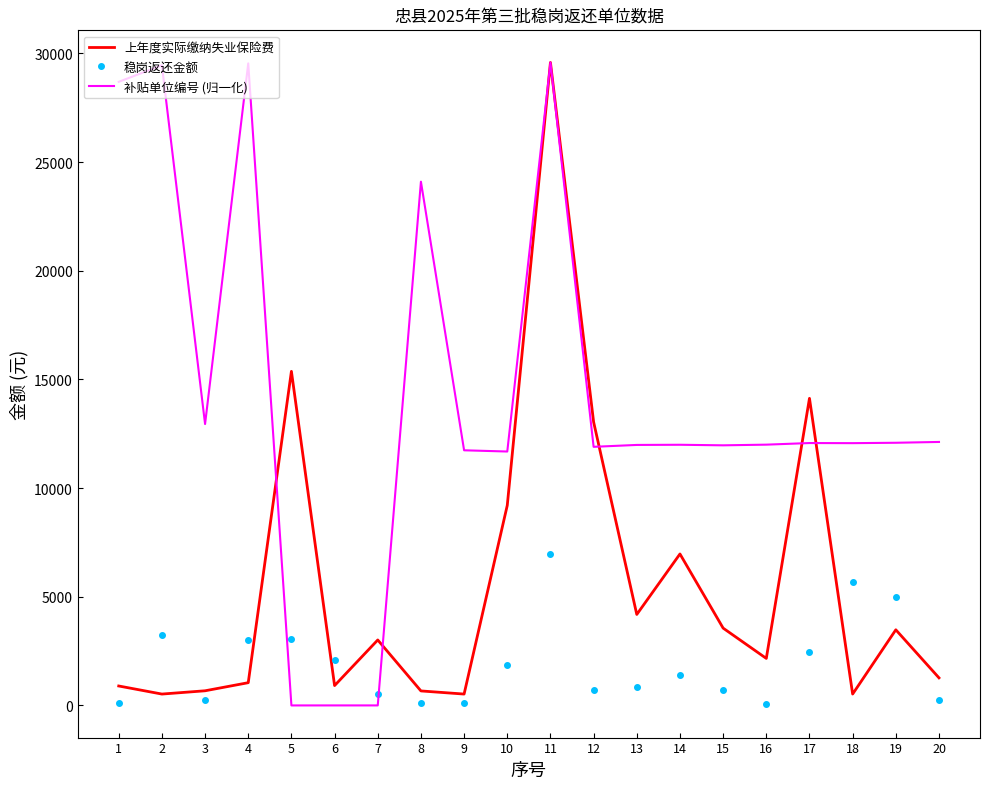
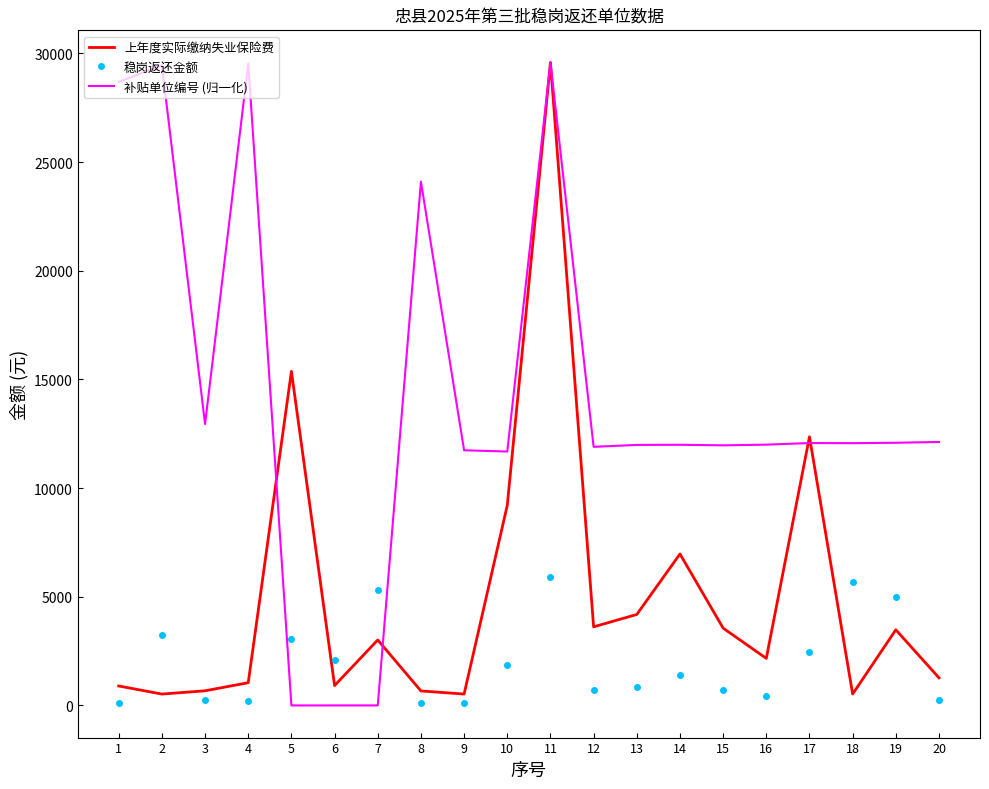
稳岗返还金额, 4: 3000 -> 200
稳岗返还金额, 7: 500 -> 5300
稳岗返还金额, 11: 6900 -> 5900
上年度实际缴纳失业保险费, 12: 13000 -> 3600
稳岗返还金额, 16: 100 -> 400
上年度实际缴纳失业保险费, 17: 14100 -> 12400
